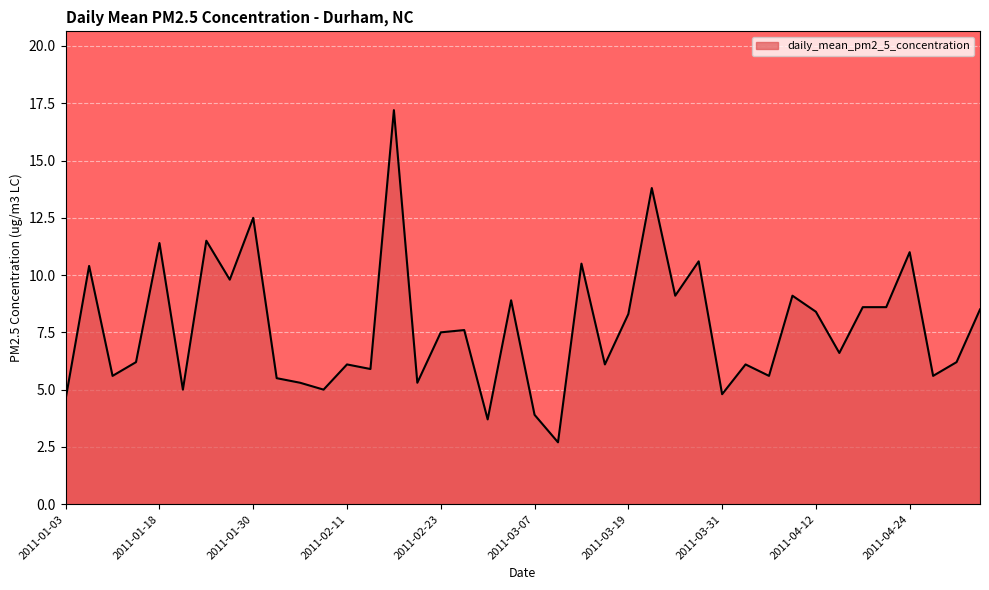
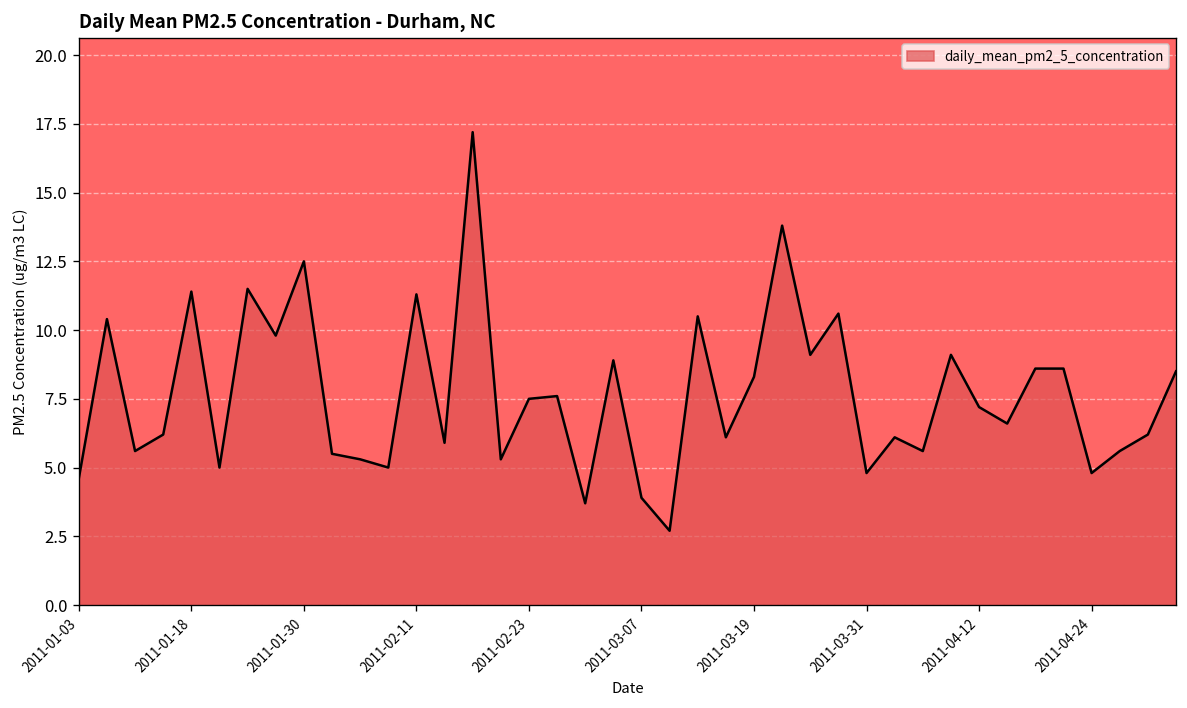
2011-02-11: 6.1 -> 11.3
2011-04-12: 8.4 -> 7.2
2011-04-24: 11.0 -> 4.8
